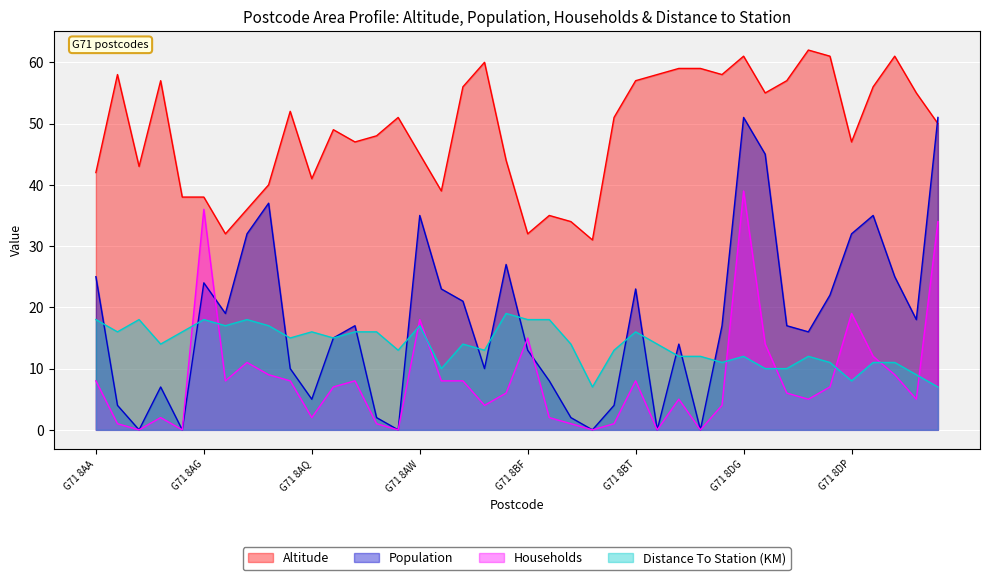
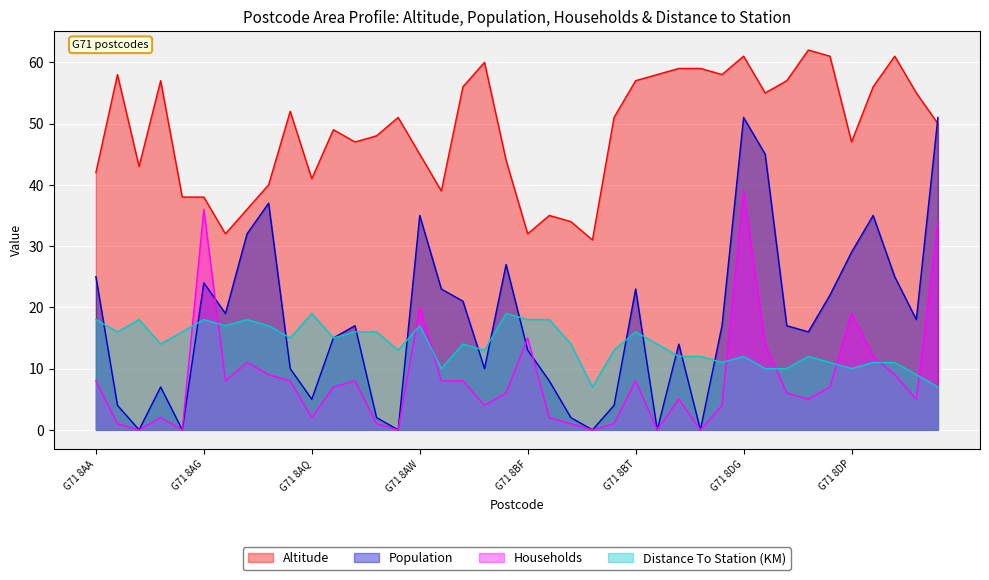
Distance To Station (KM), G71 8AQ: 16 -> 19
Households, G71 8AW: 18 -> 20
Population, G71 8DP: 32 -> 29
Distance To Station (KM), G71 8DP: 8 -> 10
